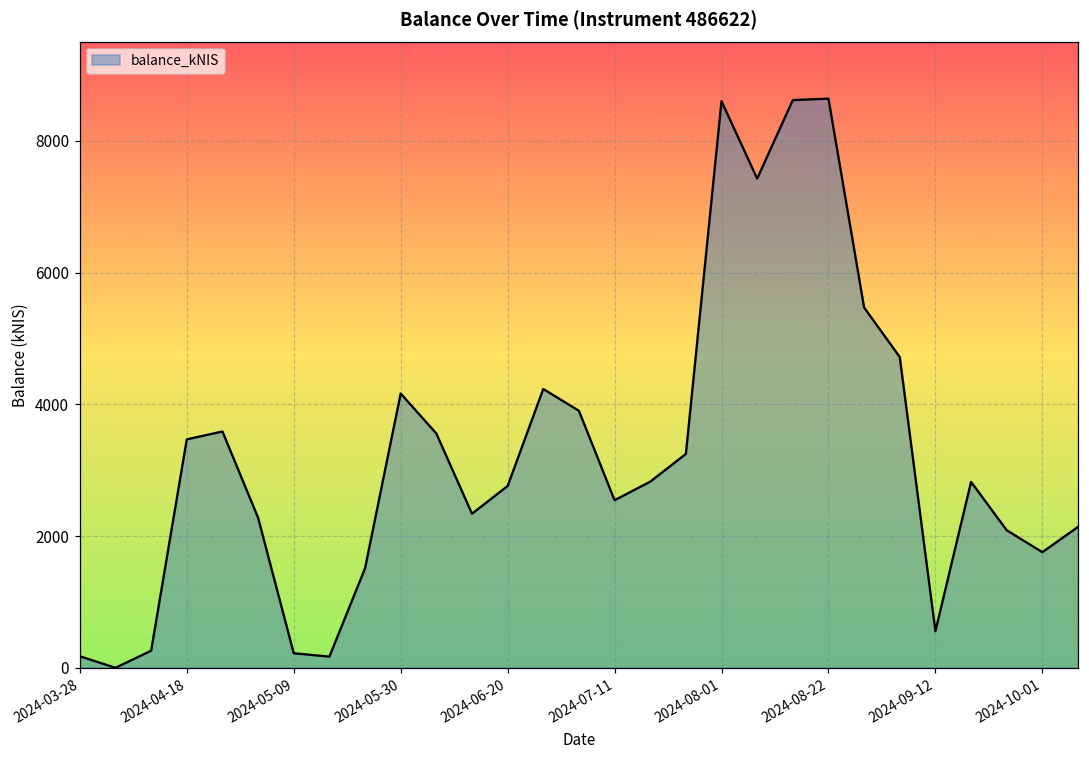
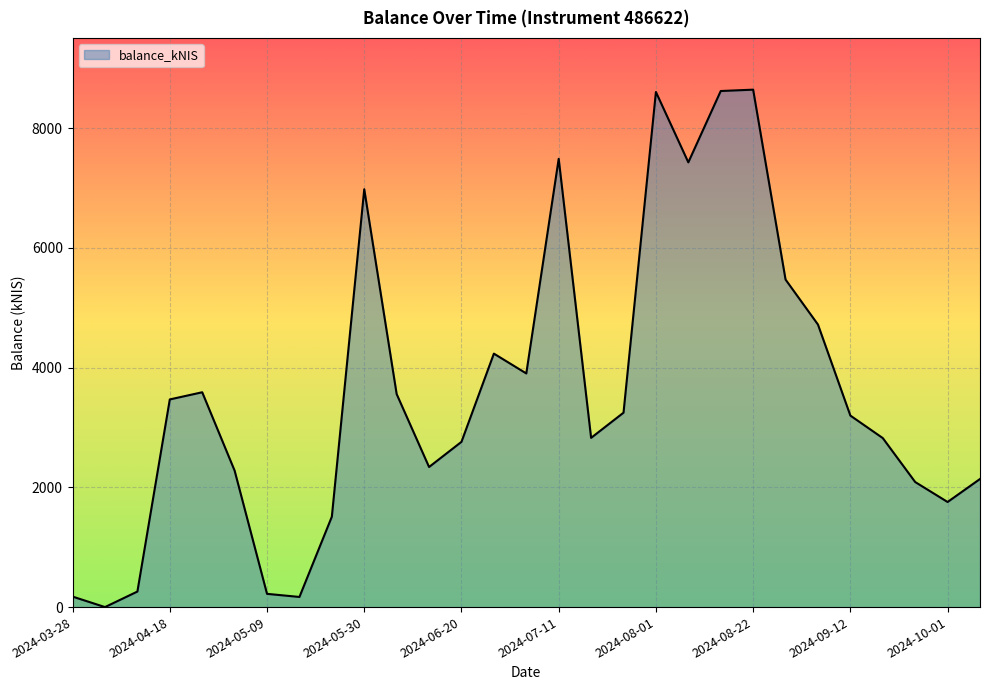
2024-05-30: 4200 -> 7000
2024-07-11: 2500 -> 7500
2024-09-12: 600 -> 3200
